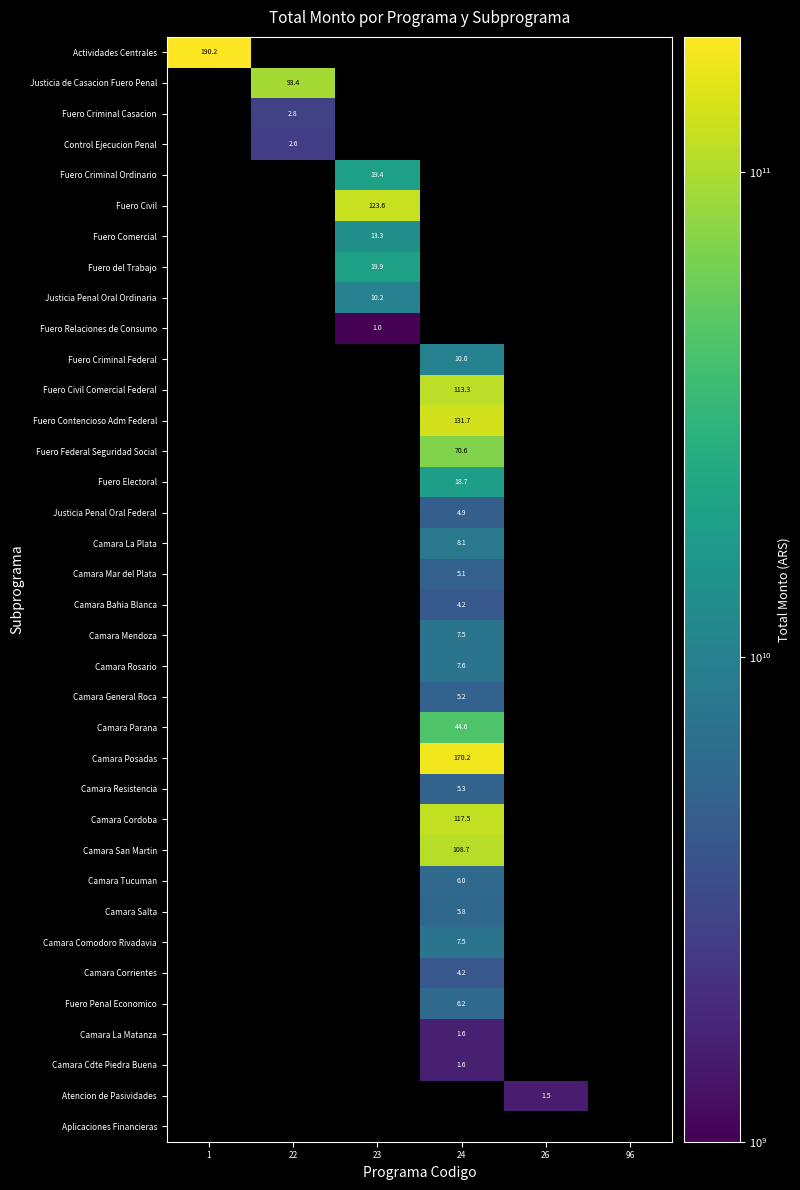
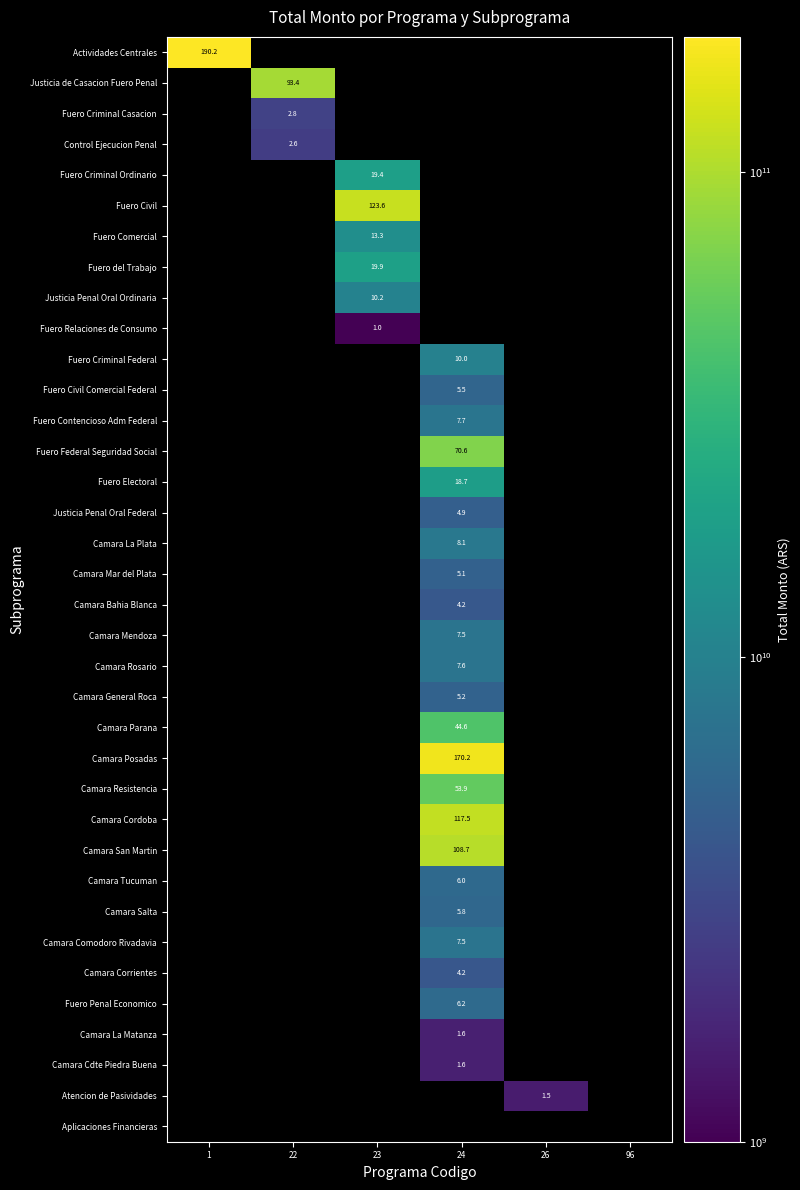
Fuero Civil Comercial Federal, 24: 113.3 -> 5.5
Fuero Contencioso Adm Federal, 24: 131.7 -> 7.7
Camara Resistencia, 24: 5.3 -> 53.9
